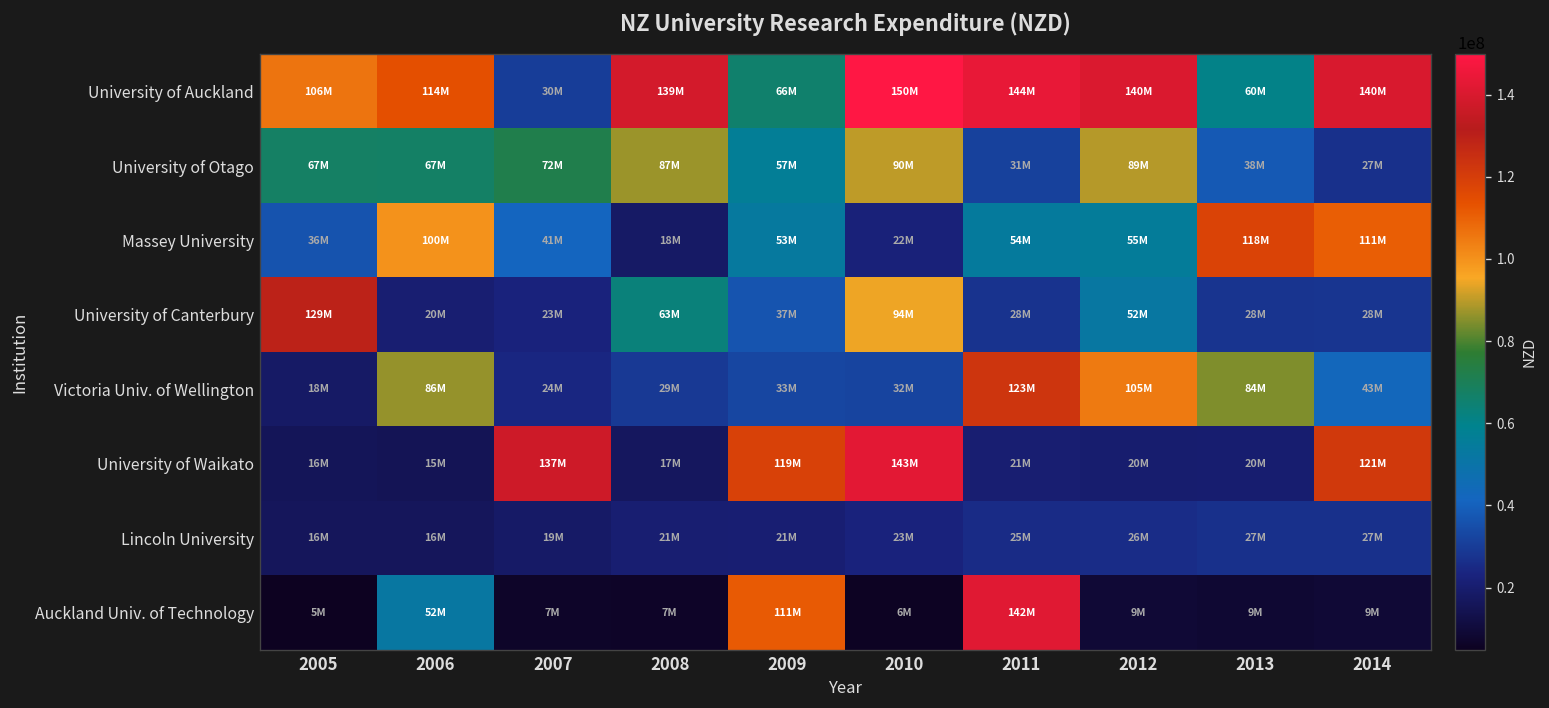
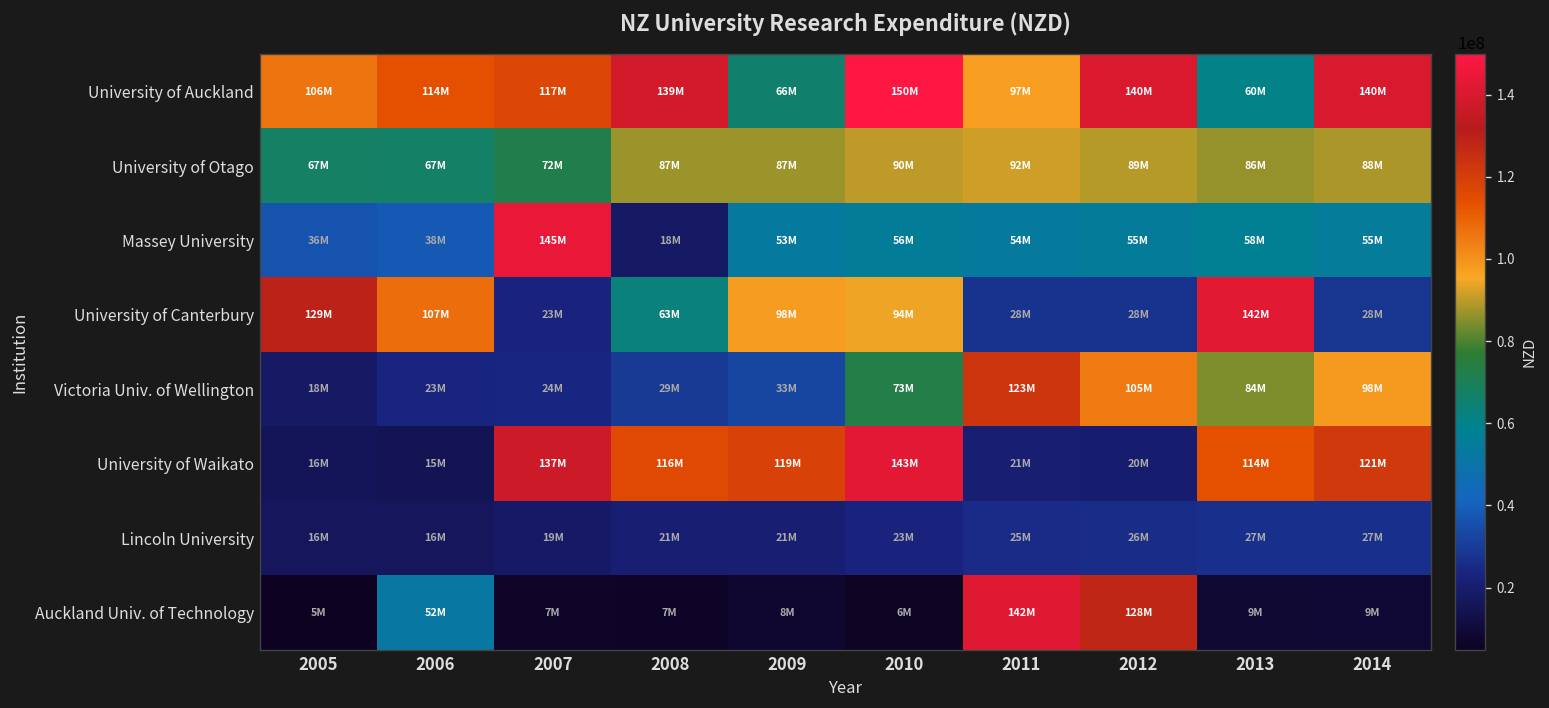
University of Auckland, 2007: 30M -> 117M
University of Auckland, 2011: 144M -> 97M
University of Otago, 2009: 57M -> 87M
University of Otago, 2011: 31M -> 92M
University of Otago, 2013: 38M -> 86M
University of Otago, 2014: 27M -> 88M
Massey University, 2006: 100M -> 38M
Massey University, 2007: 41M -> 145M
Massey University, 2010: 22M -> 56M
Massey University, 2013: 118M -> 58M
Massey University, 2014: 111M -> 55M
University of Canterbury, 2006: 20M -> 107M
University of Canterbury, 2009: 37M -> 98M
University of Canterbury, 2012: 52M -> 28M
University of Canterbury, 2013: 28M -> 142M
Victoria Univ. of Wellington, 2006: 86M -> 23M
Victoria Univ. of Wellington, 2010: 32M -> 73M
Victoria Univ. of Wellington, 2014: 43M -> 98M
University of Waikato, 2008: 17M -> 116M
University of Waikato, 2013: 20M -> 114M
Auckland Univ. of Technology, 2009: 111M -> 8M
Auckland Univ. of Technology, 2012: 9M -> 128M
